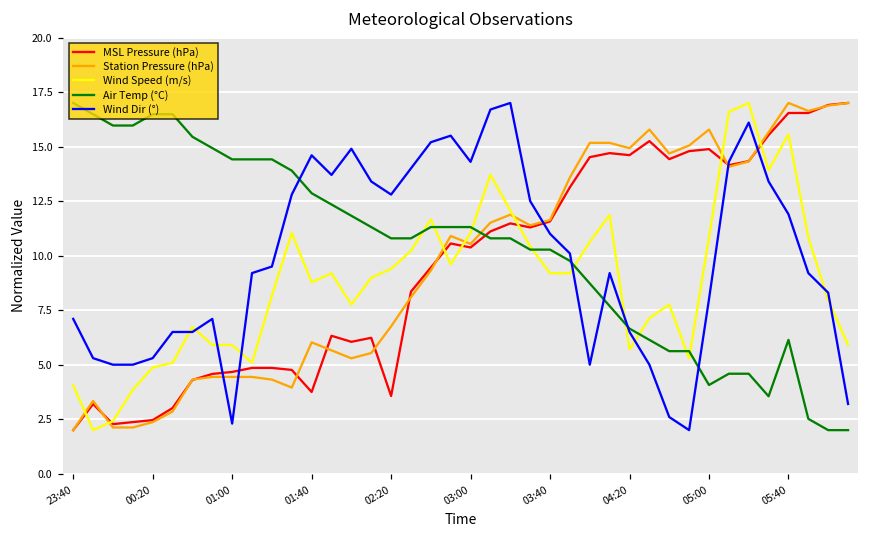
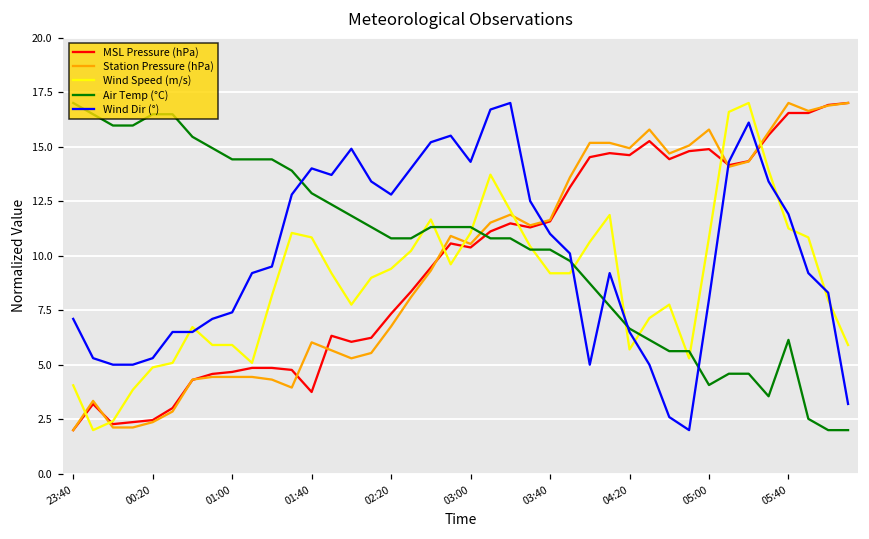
Wind Dir (°), 01:00: 2.3 -> 7.4
Wind Speed (m/s), 01:40: 8.8 -> 10.8
Wind Dir (°), 01:40: 14.6 -> 14.0
MSL Pressure (hPa), 02:20: 3.6 -> 7.3
Wind Speed (m/s), 05:40: 15.6 -> 11.2
